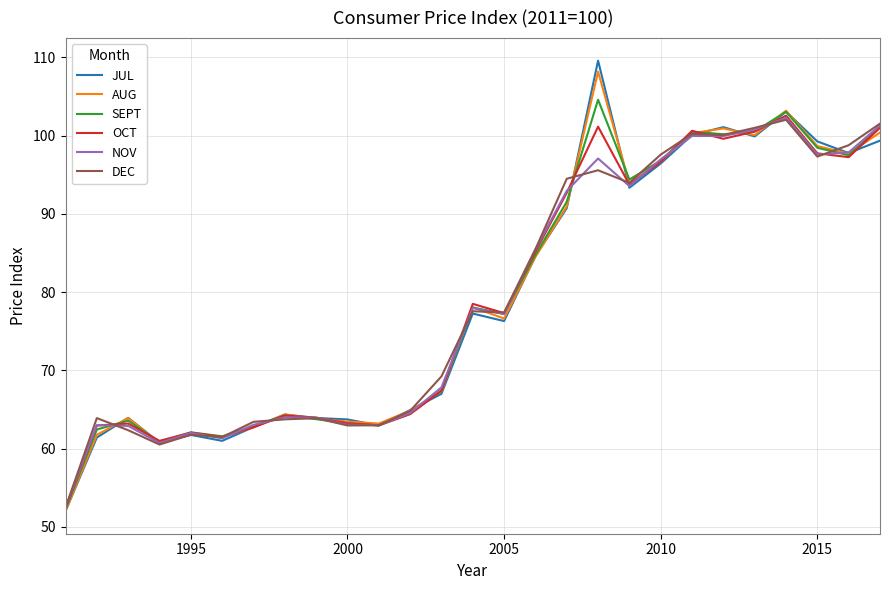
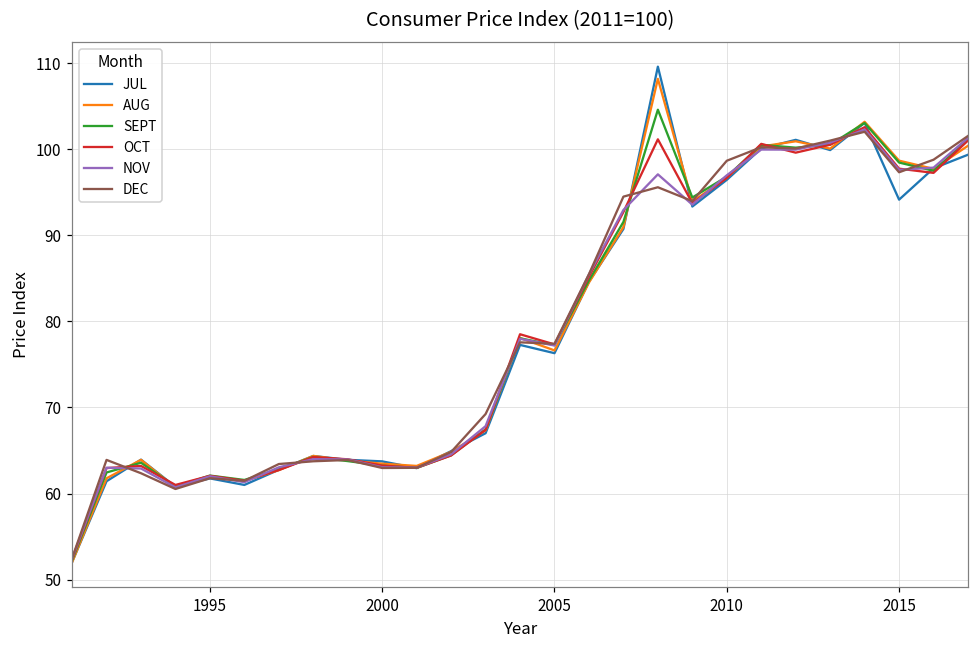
DEC, 2010: 98 -> 99
JUL, 2015: 99 -> 94
